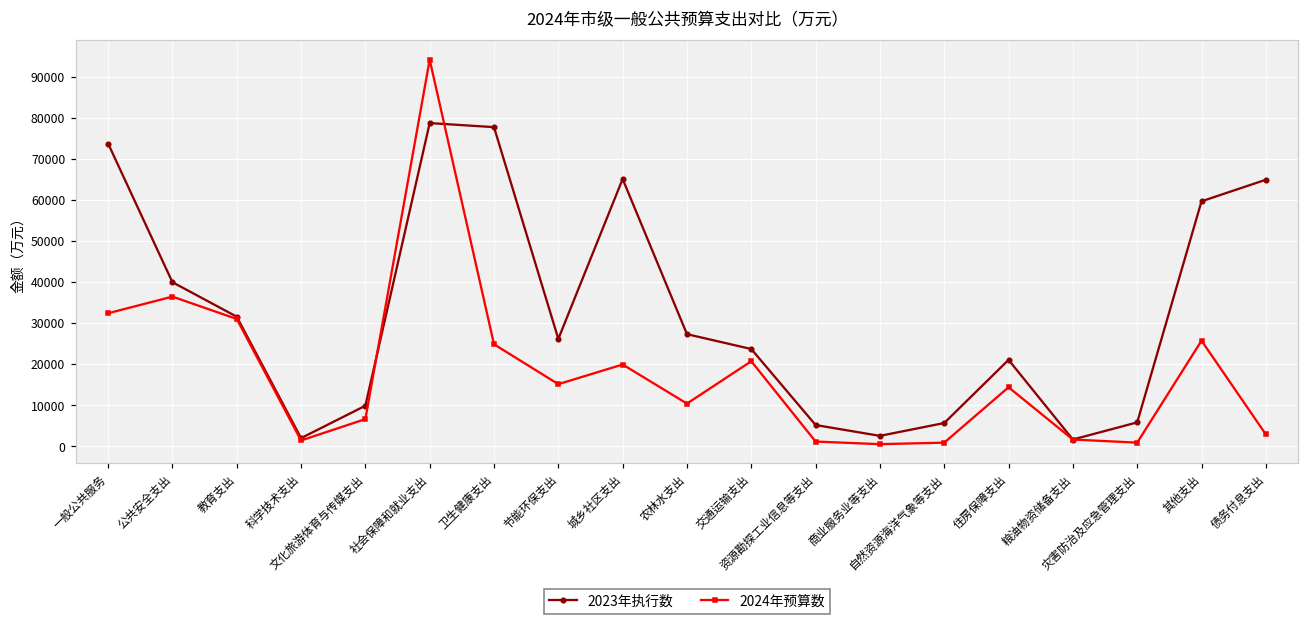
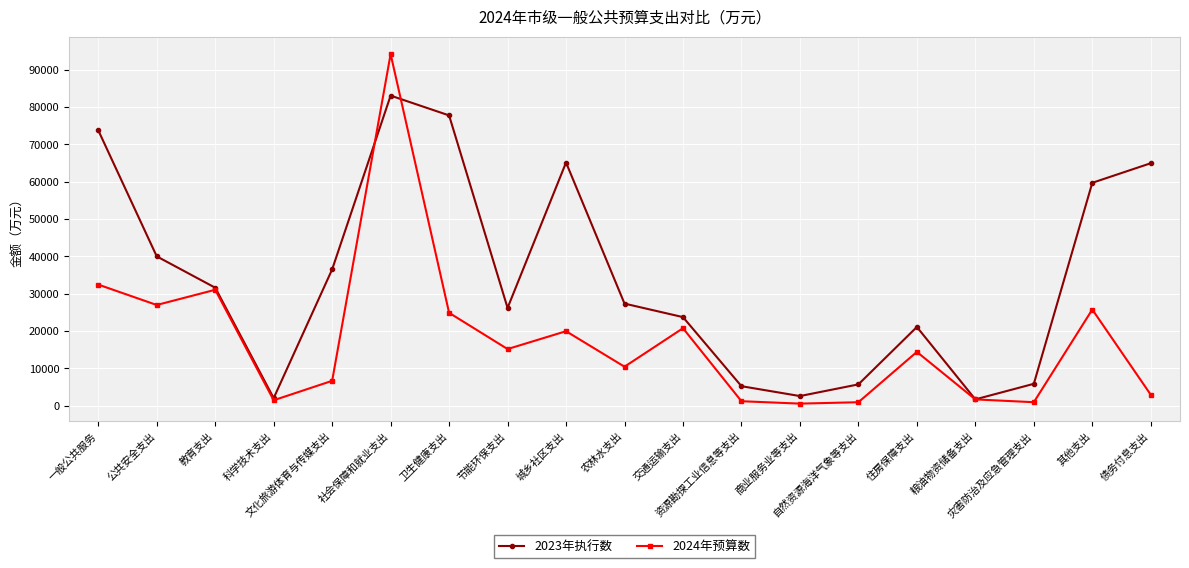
2024年预算数, 公共安全支出: 36000 -> 27000
2023年执行数, 文化旅游体育与传媒支出: 10000 -> 37000
2023年执行数, 社会保障和就业支出: 79000 -> 83000
